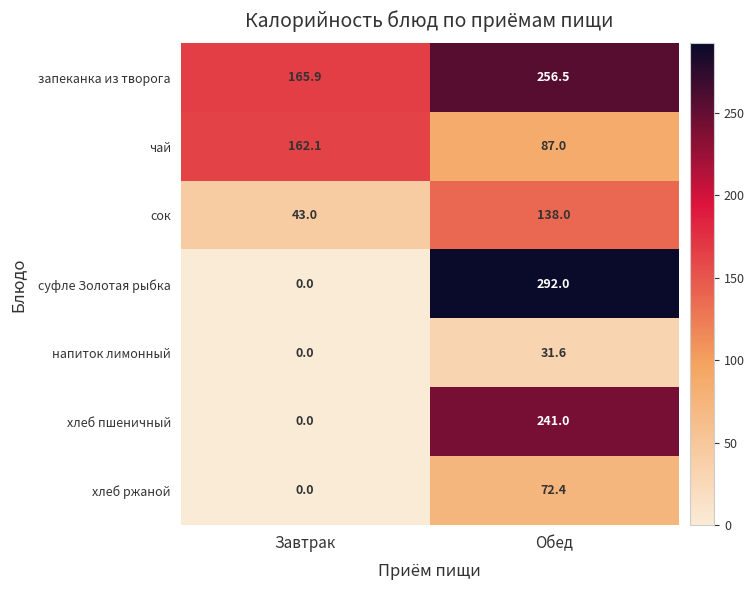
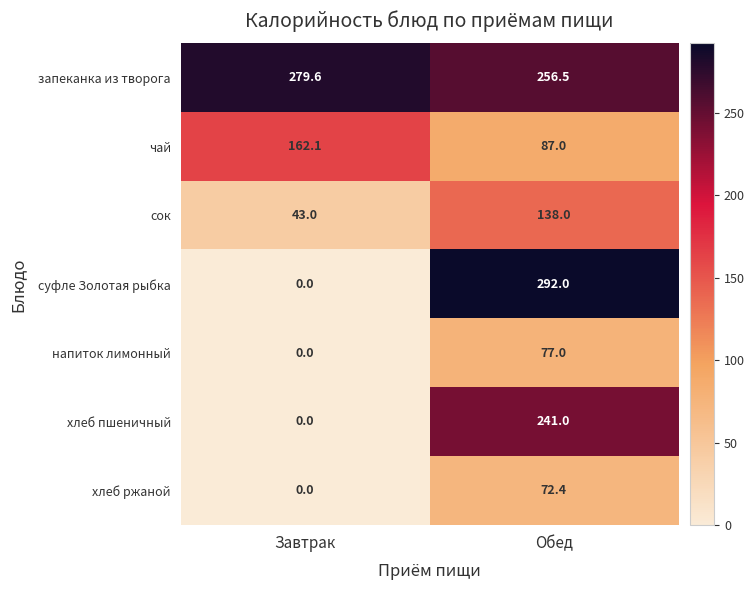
запеканка из творога, Завтрак: 165.9 -> 279.6
напиток лимонный, Обед: 31.6 -> 77.0
